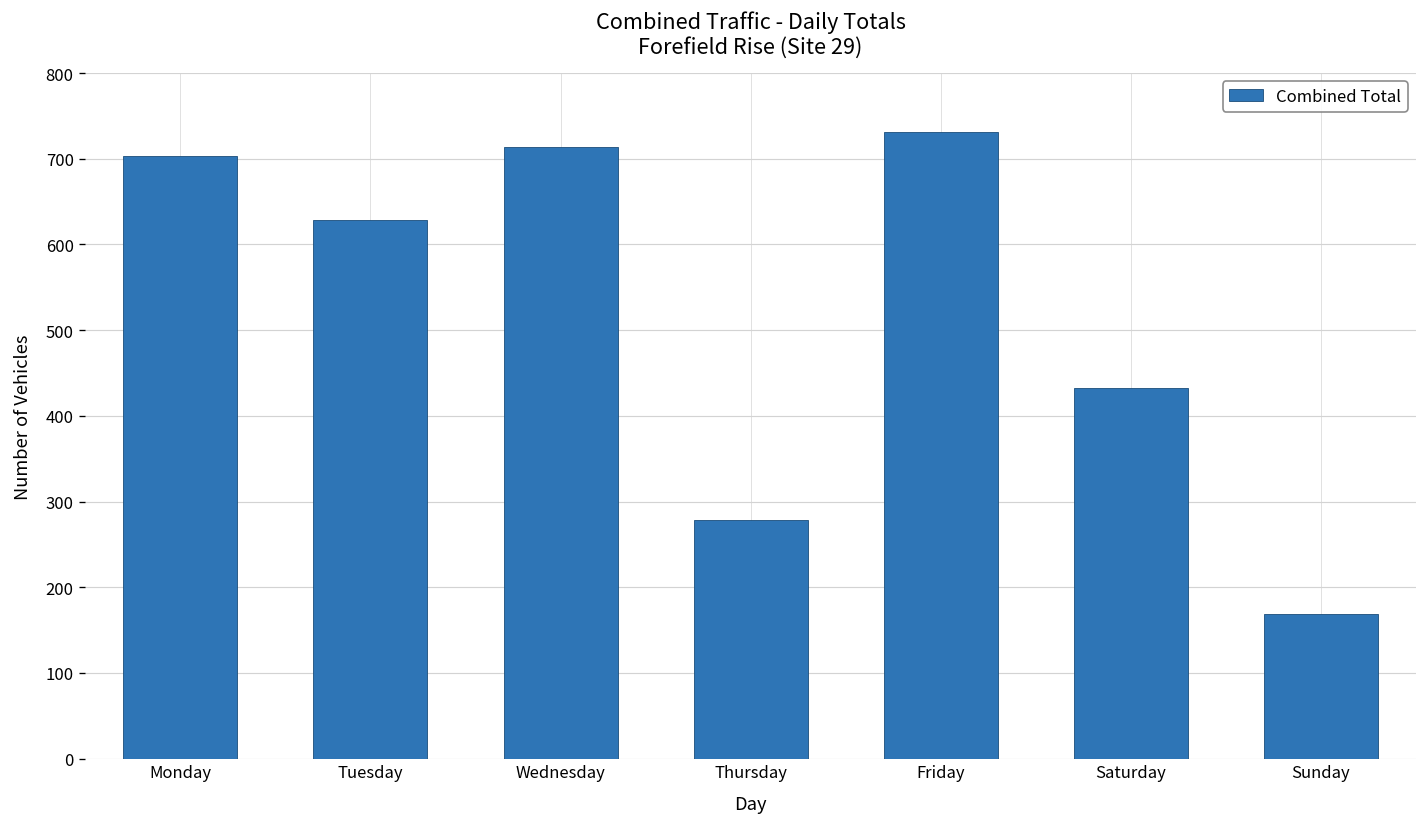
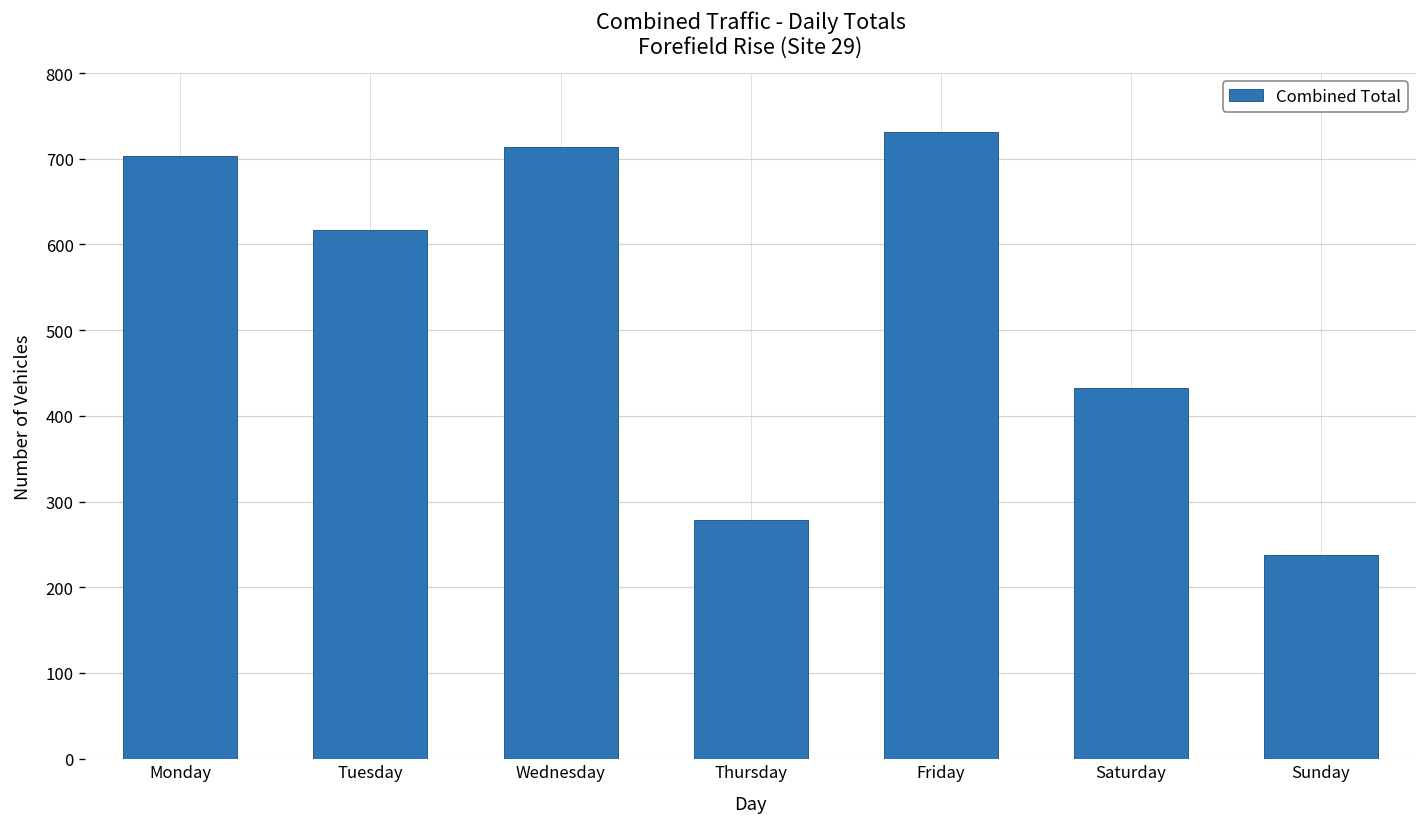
Tuesday: 630 -> 620
Sunday: 170 -> 240
